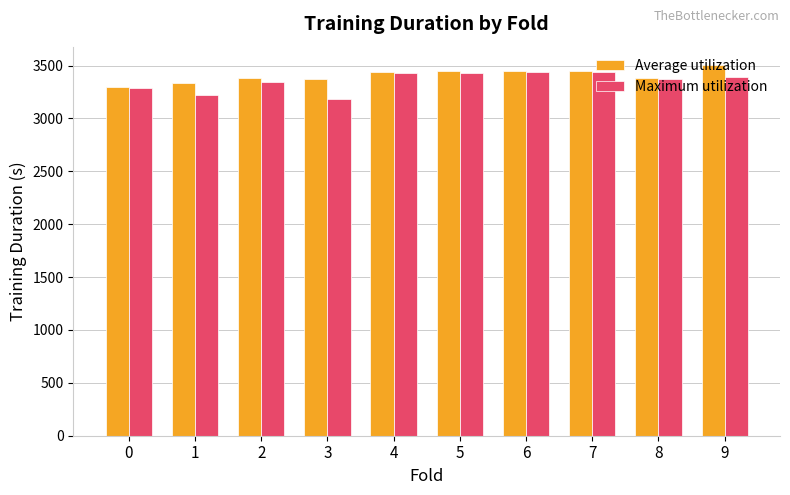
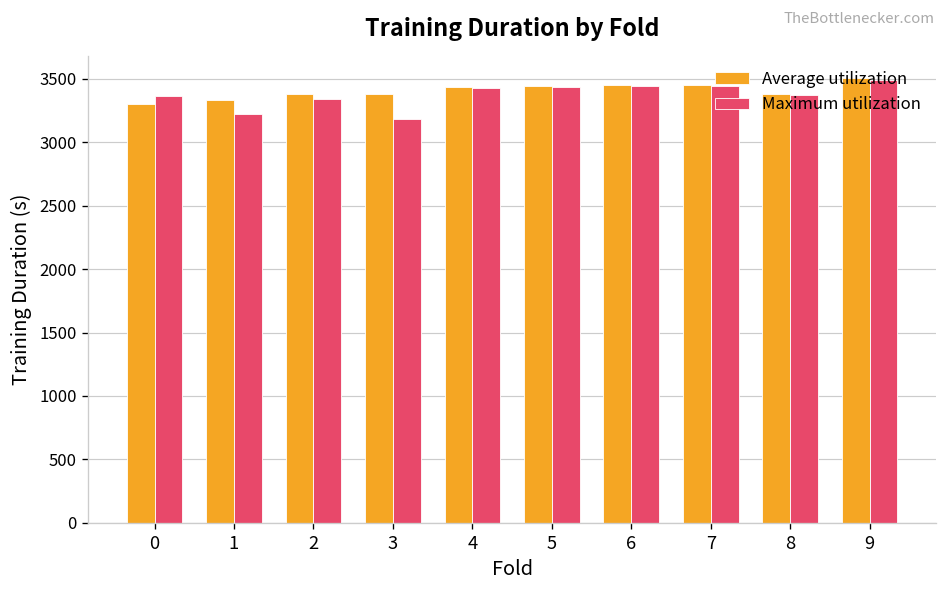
Maximum utilization, 0: 3290 -> 3370
Maximum utilization, 9: 3390 -> 3490
